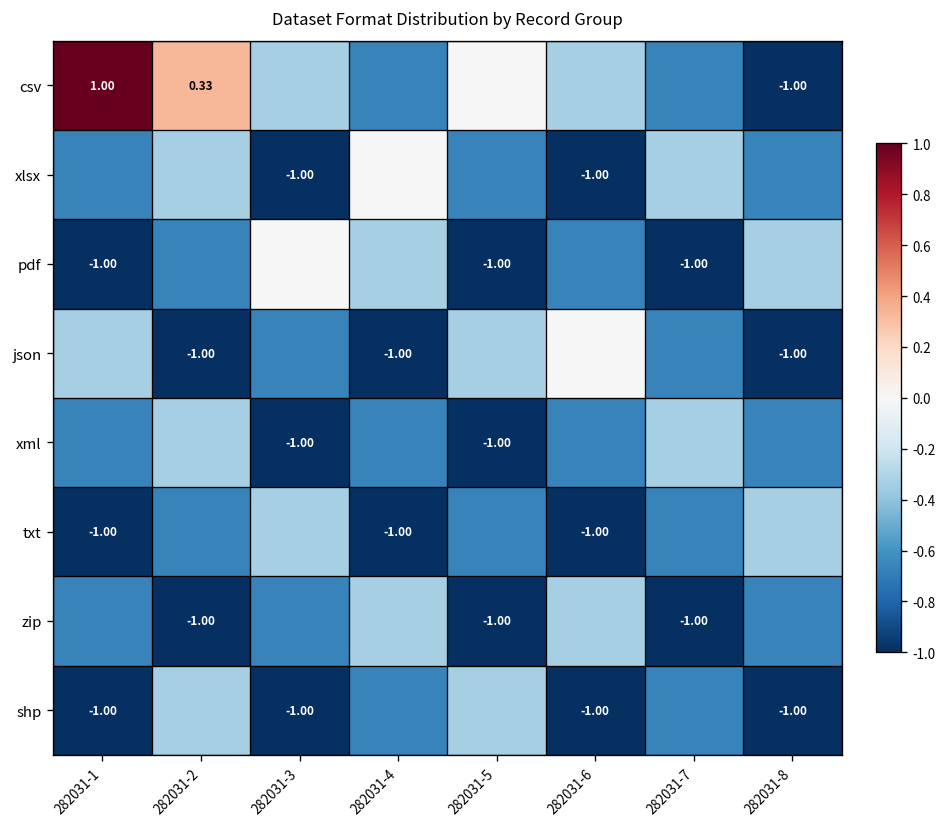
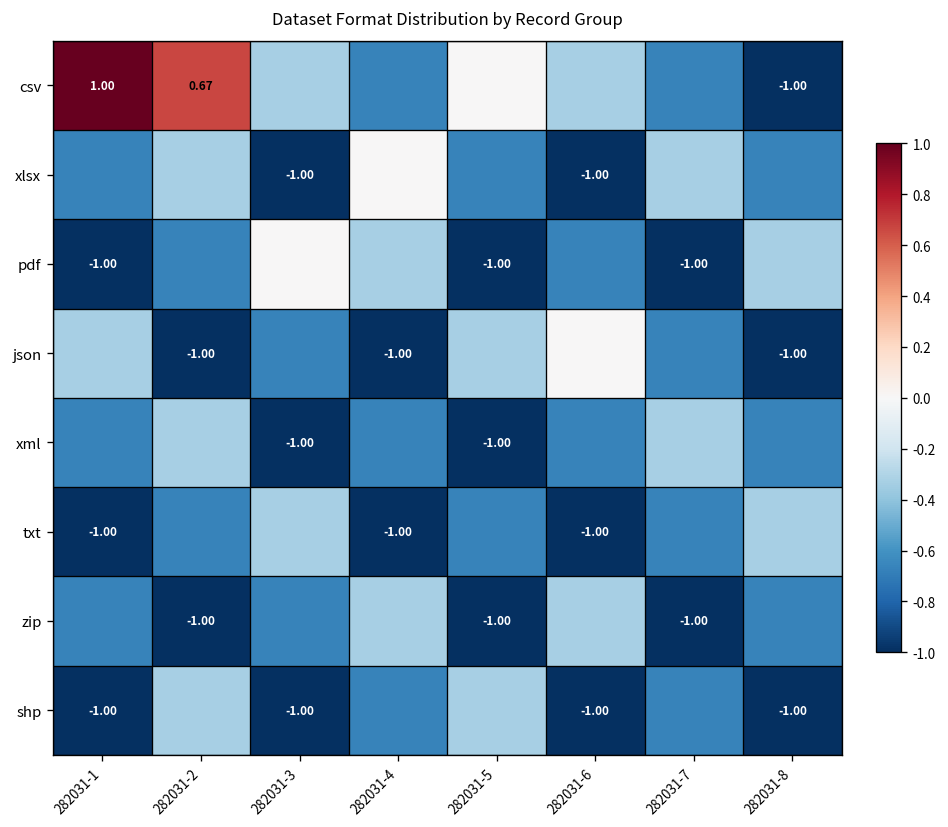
csv, 282031-2: 0.33 -> 0.67
